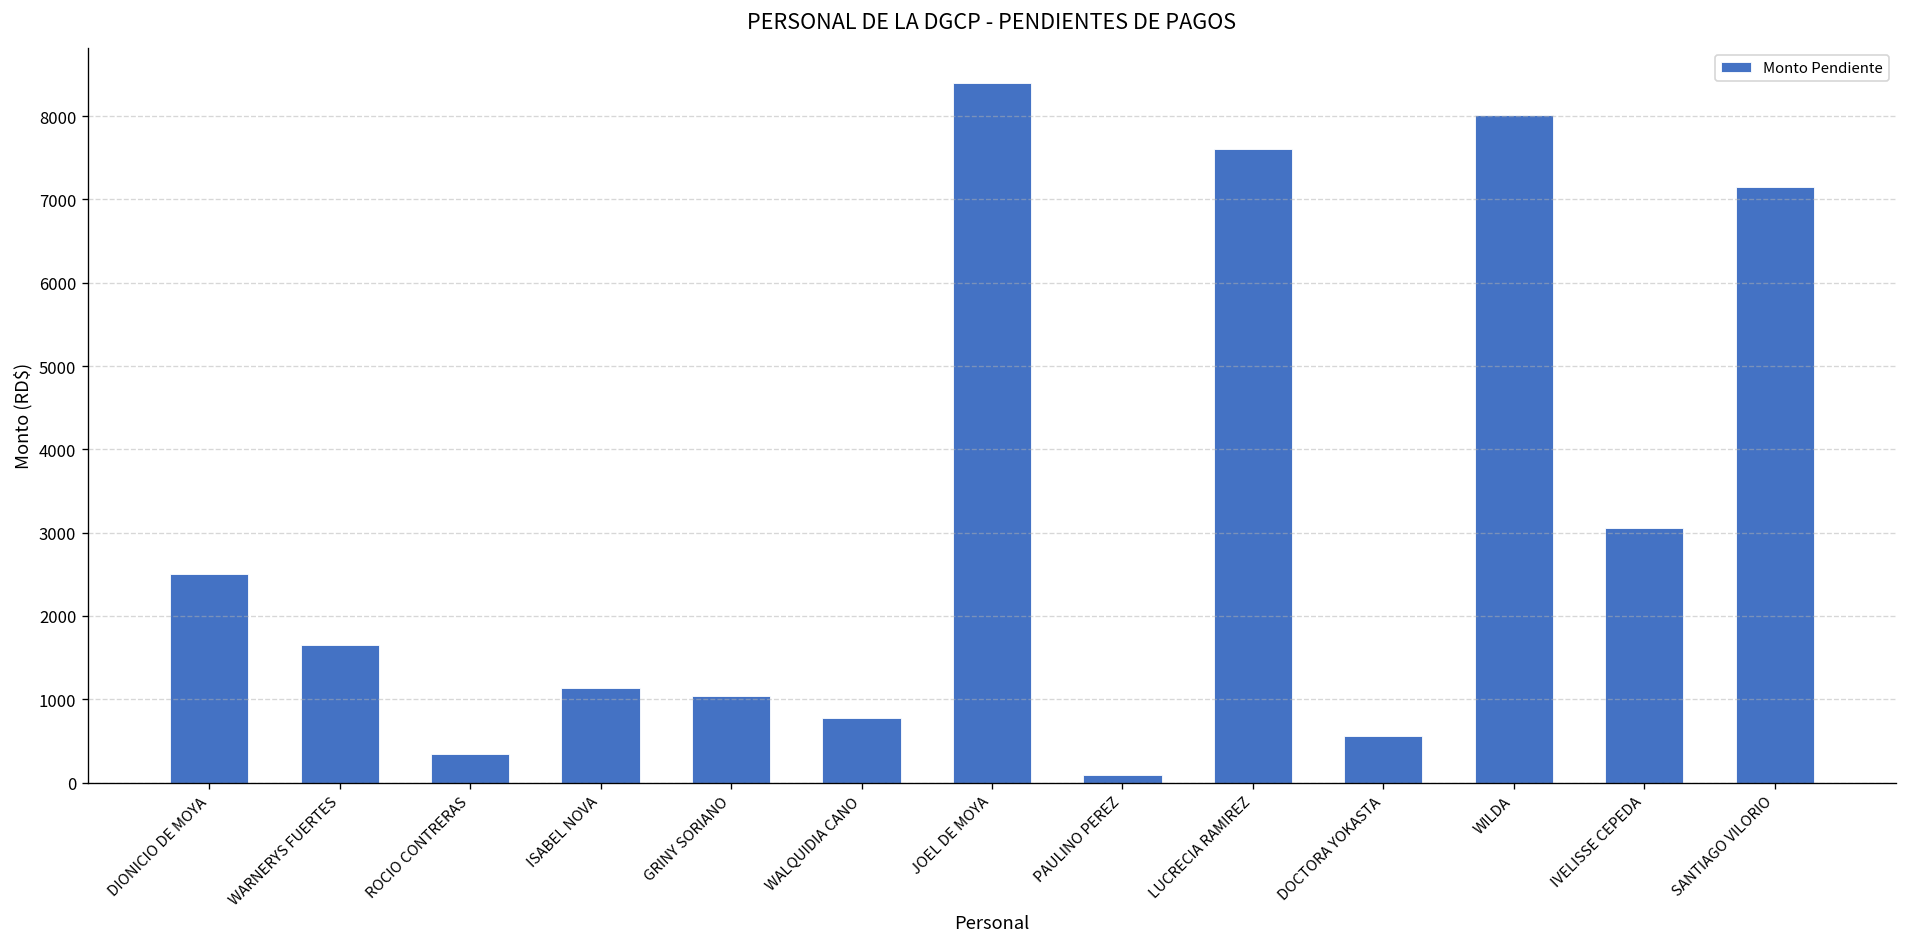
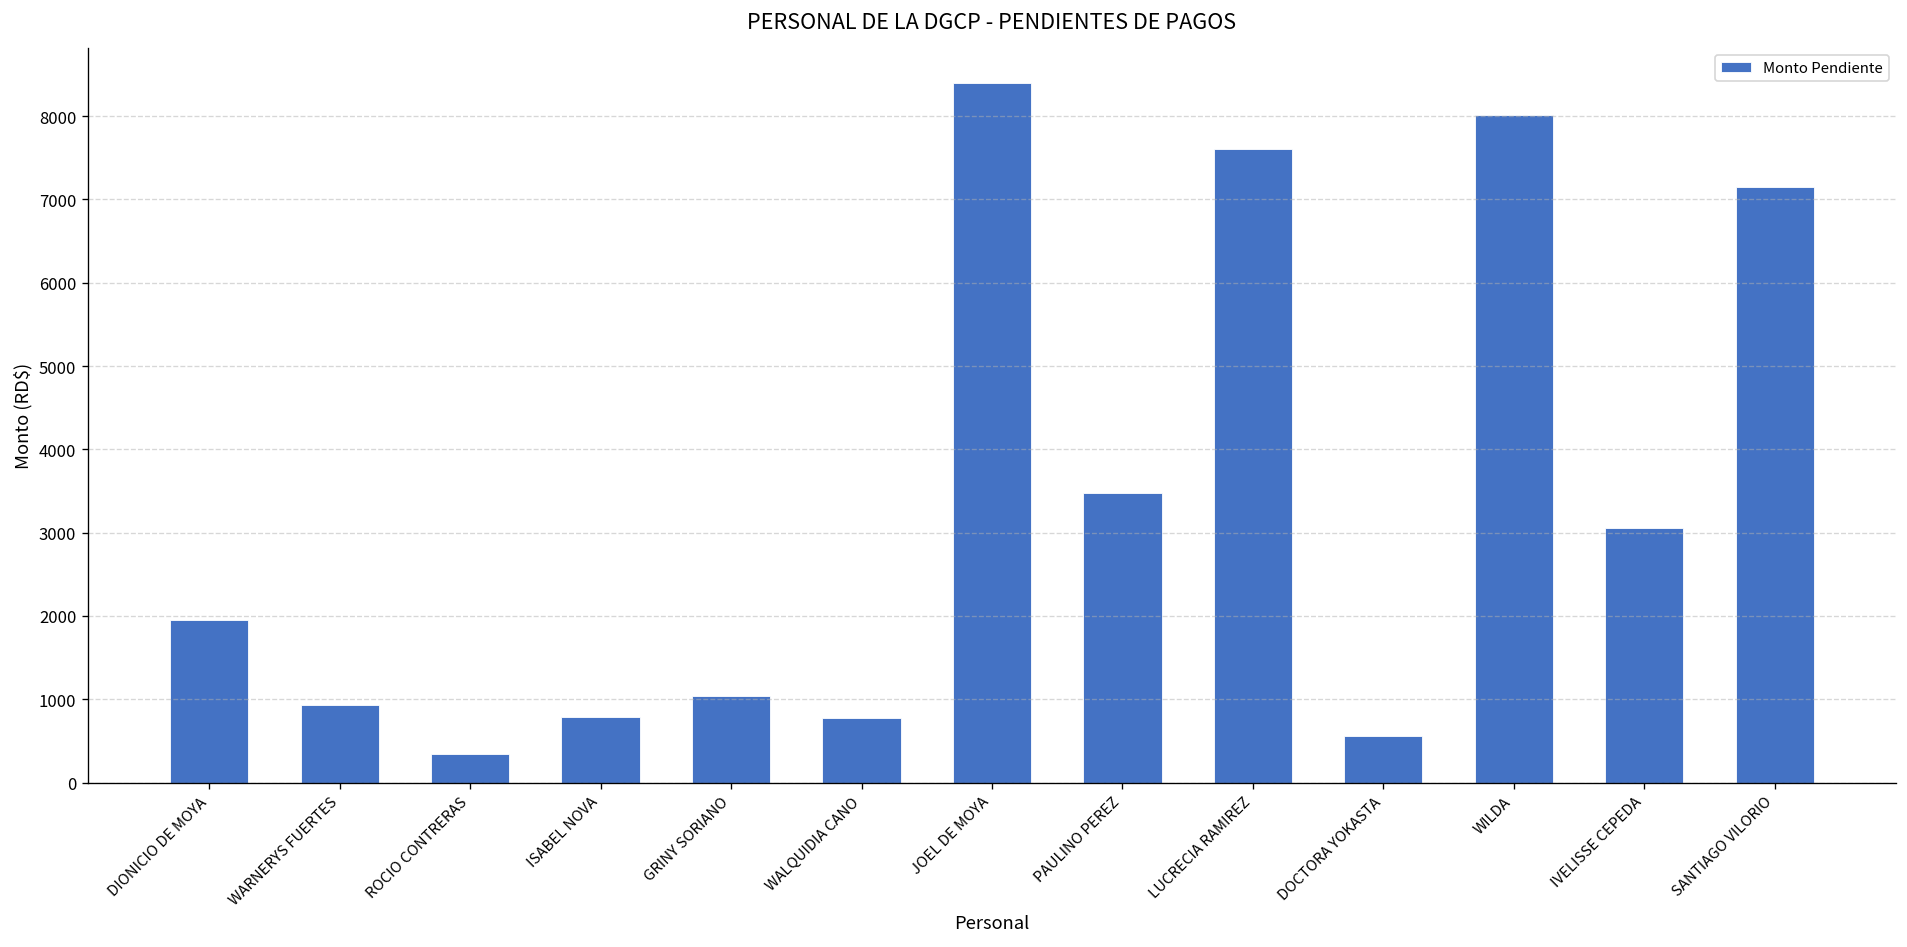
DIONICIO DE MOYA: 2500 -> 2000
WARNERYS FUERTES: 1700 -> 900
ISABEL NOVA: 1100 -> 800
PAULINO PEREZ: 100 -> 3500
